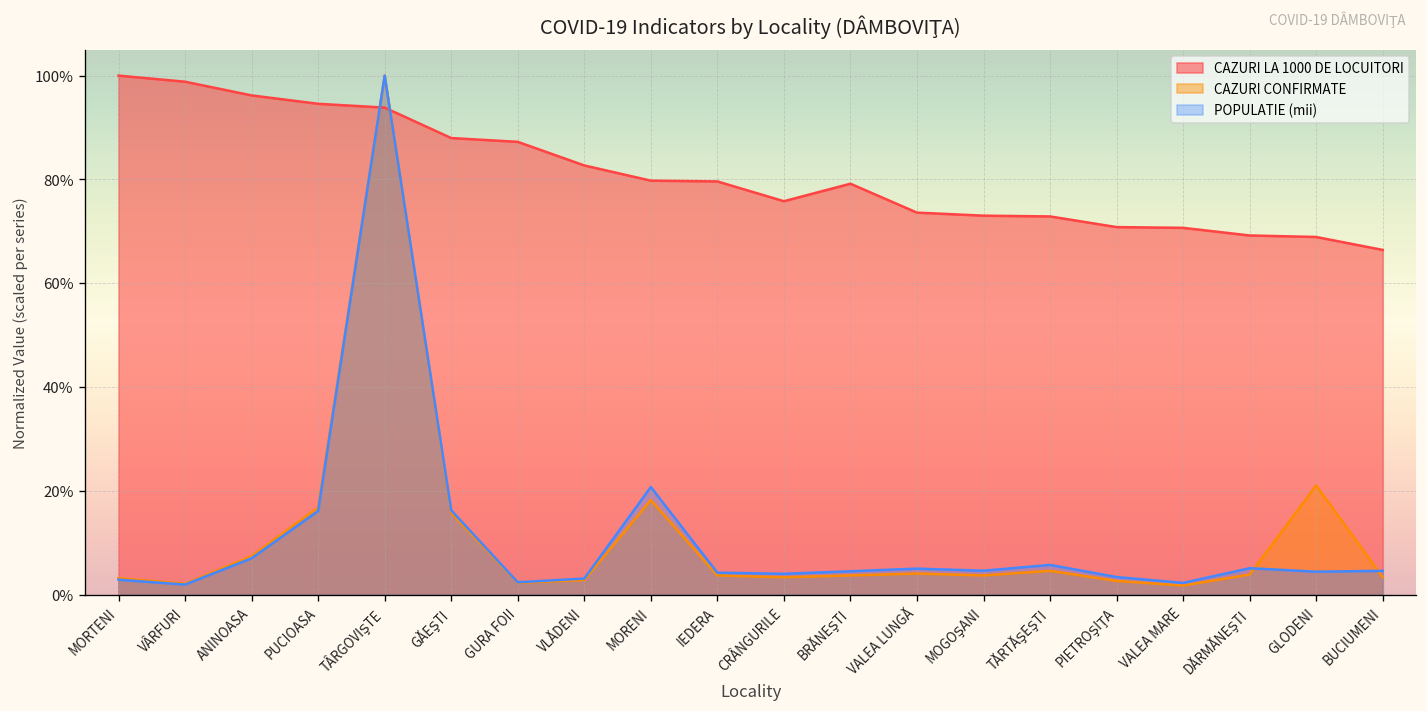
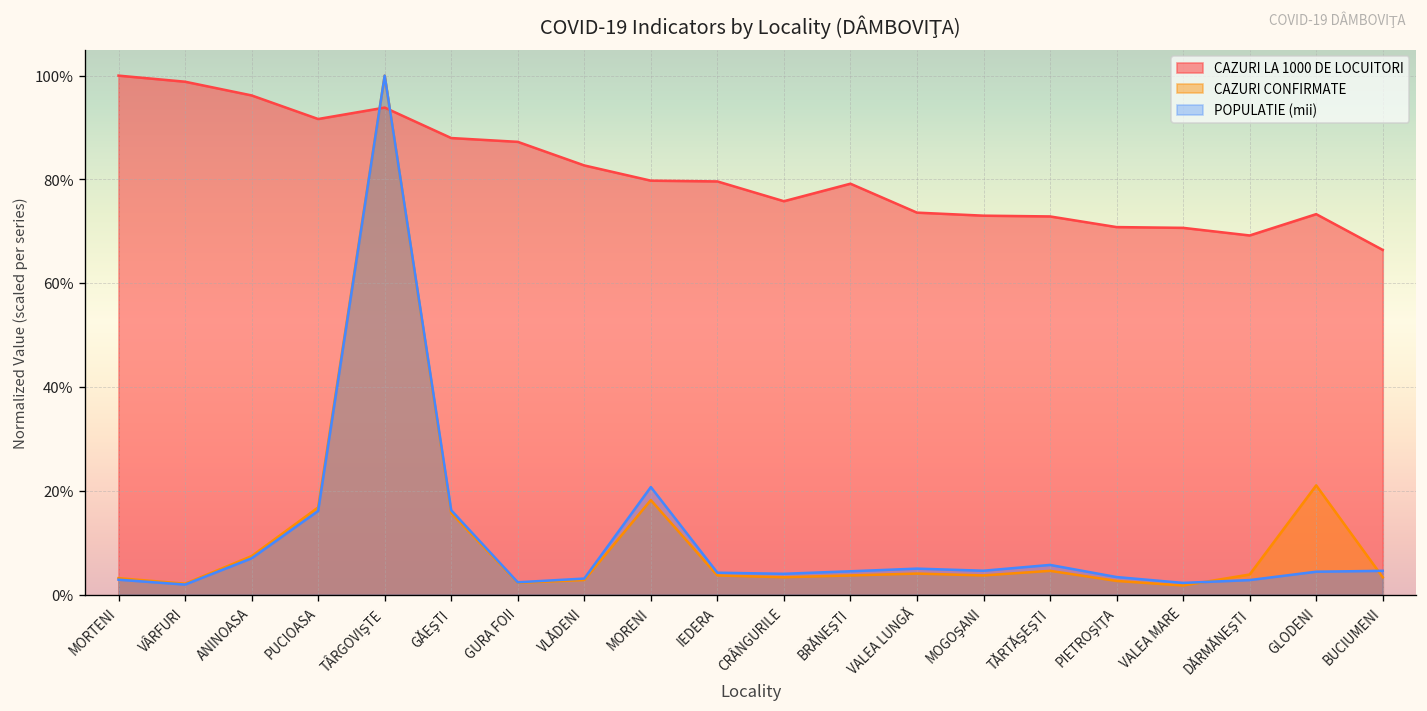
CAZURI LA 1000 DE LOCUITORI, PUCIOASA: 95% -> 92%
POPULATIE (mii), DĂRMĂNEŞTI: 5% -> 3%
CAZURI LA 1000 DE LOCUITORI, GLODENI: 69% -> 73%
